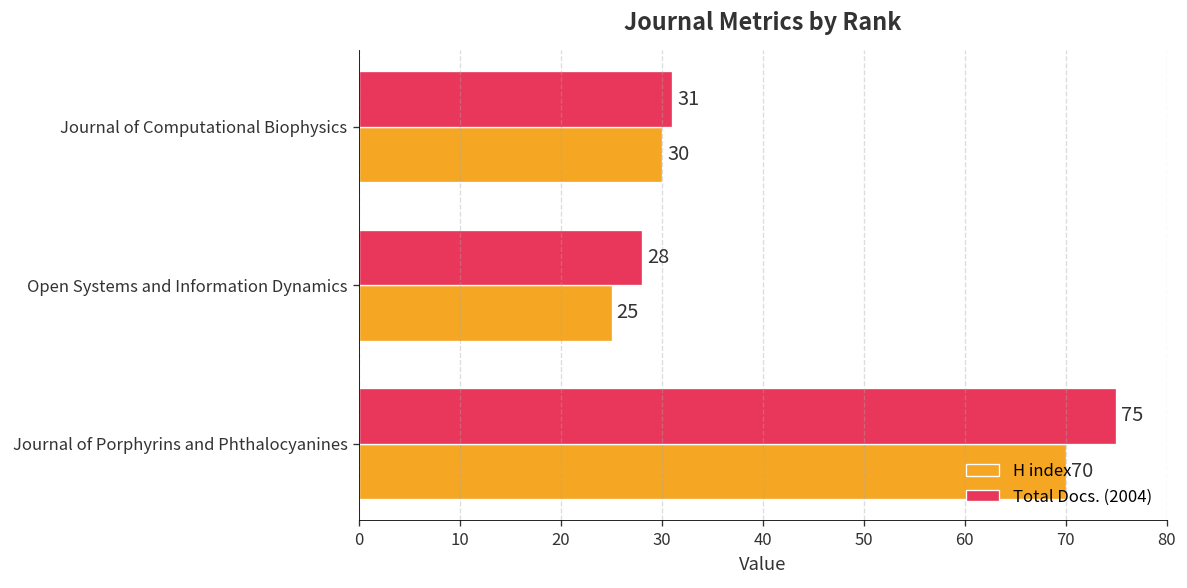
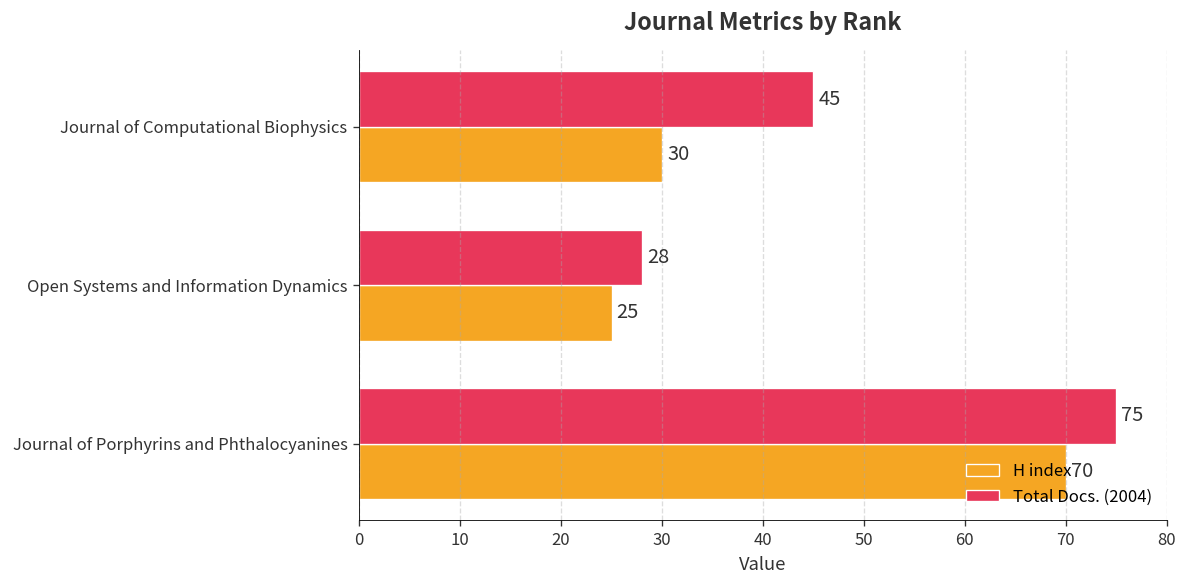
Total Docs. (2004), Journal of Computational Biophysics: 31 -> 45
